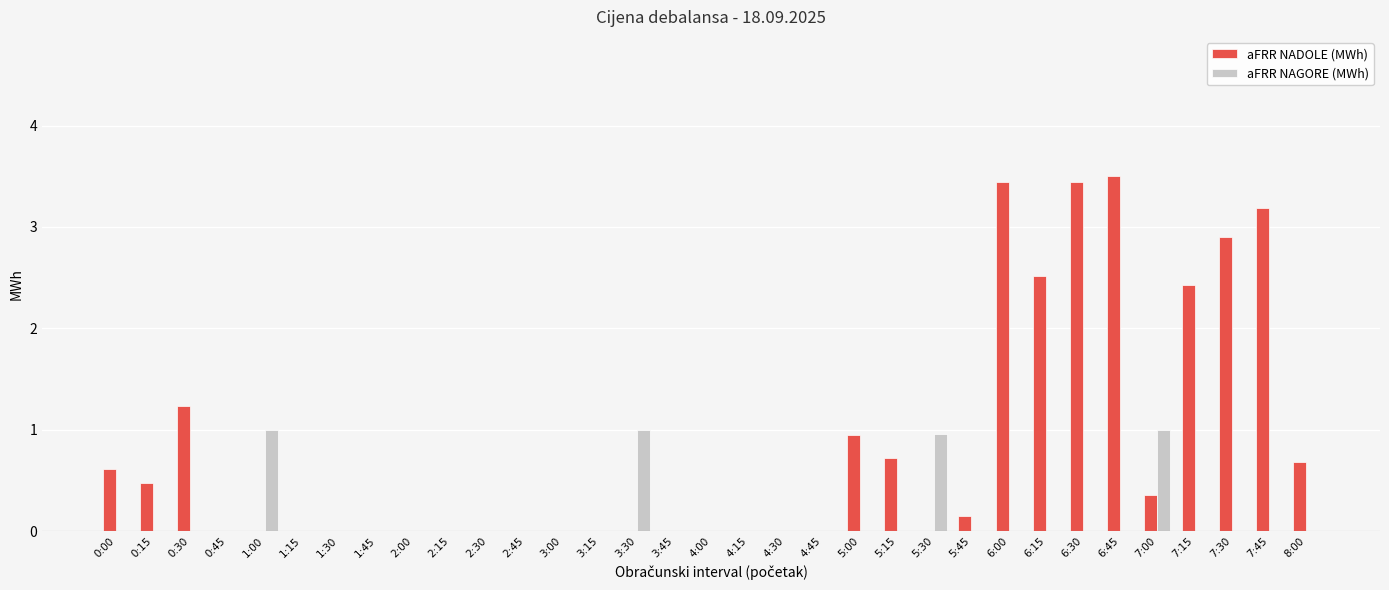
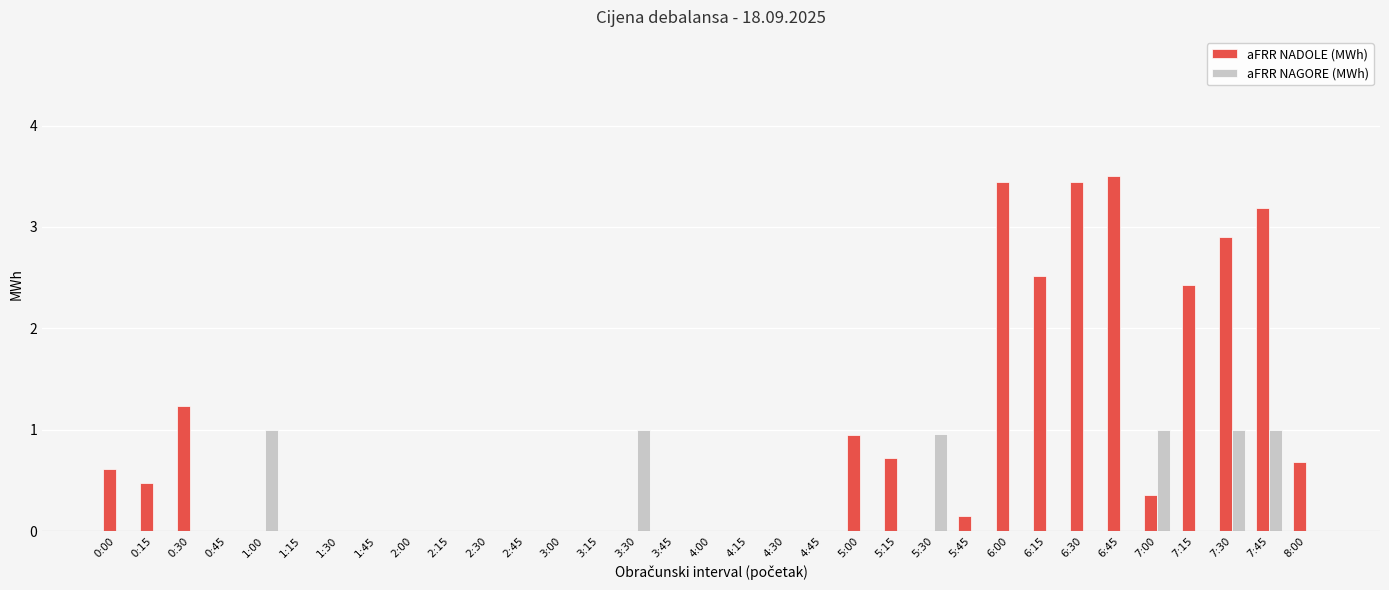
aFRR NAGORE (MWh), 7:30: 0 -> 1
aFRR NAGORE (MWh), 7:45: 0 -> 1
